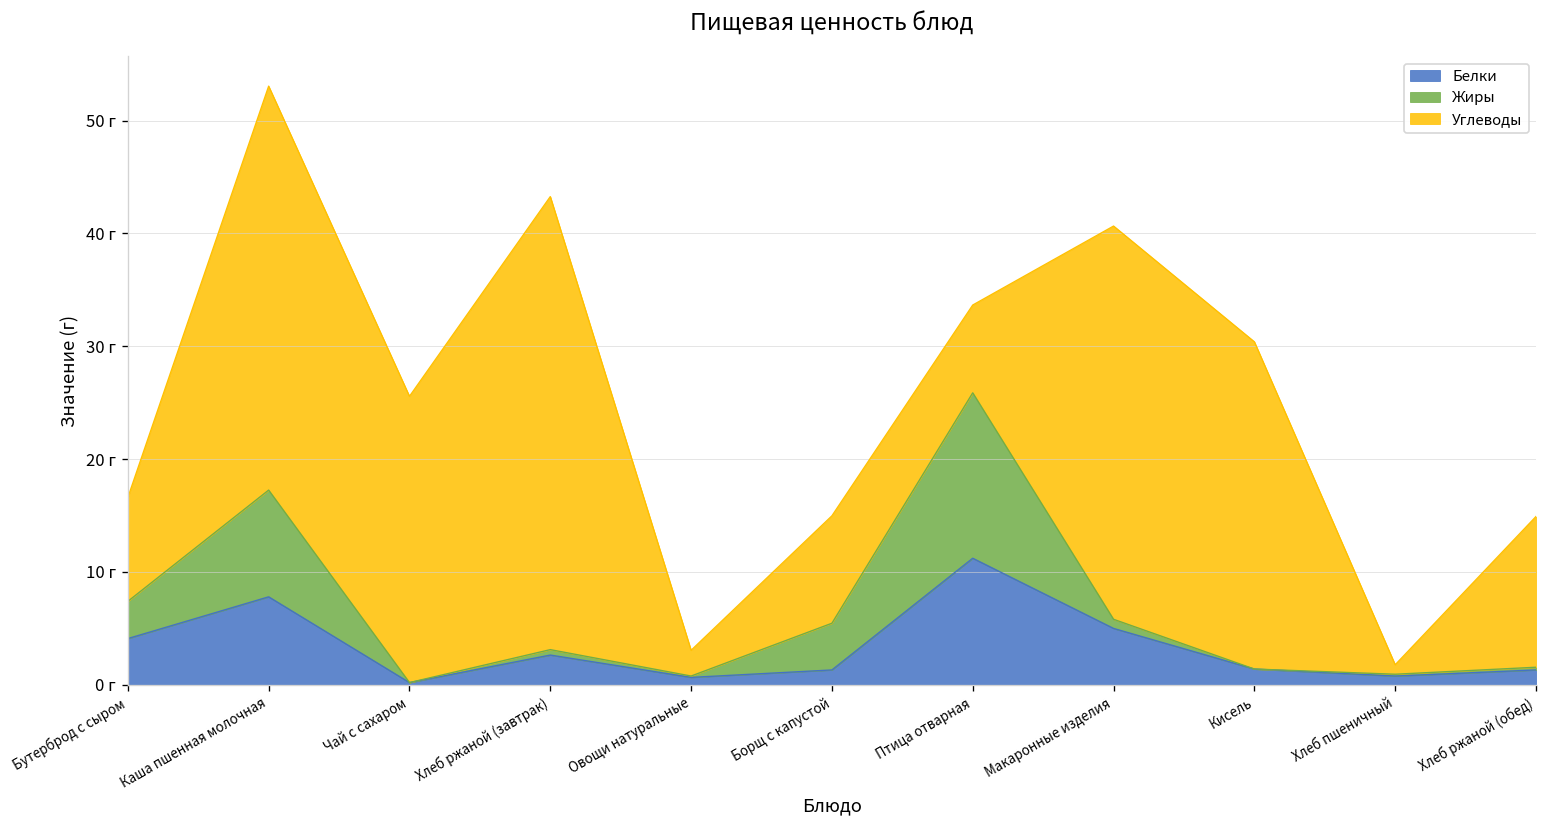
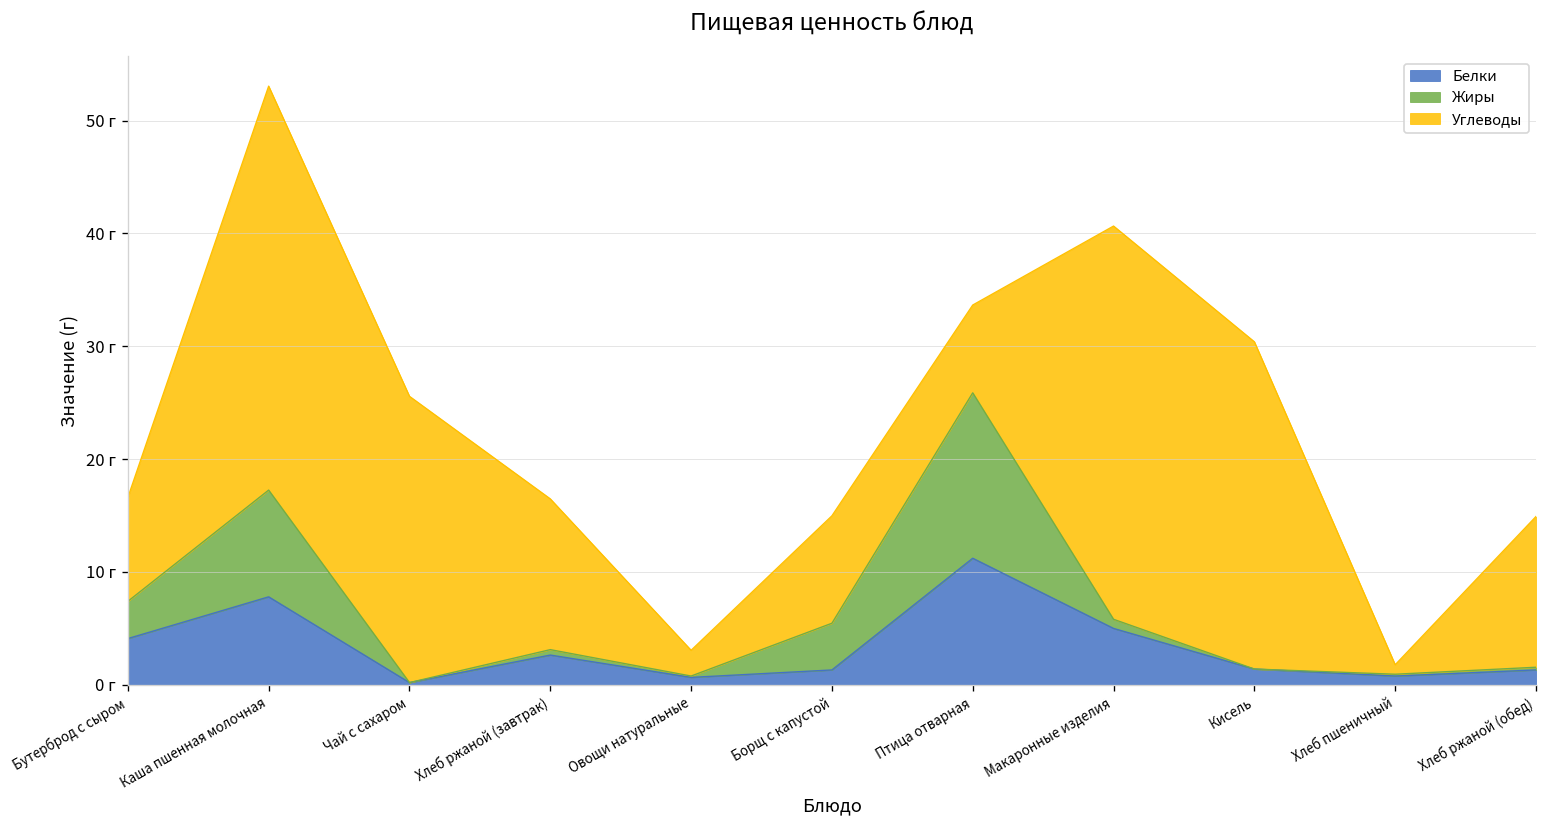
Углеводы, Хлеб ржаной (завтрак): 40 г -> 13 г
